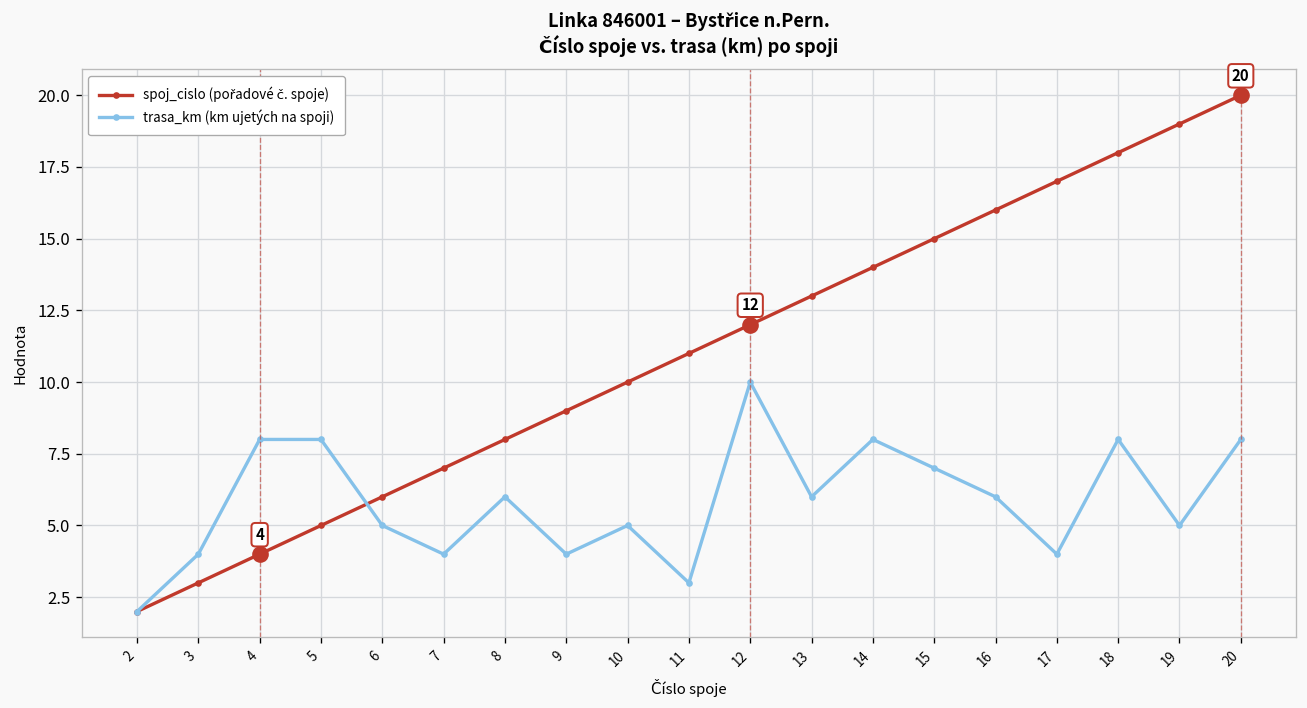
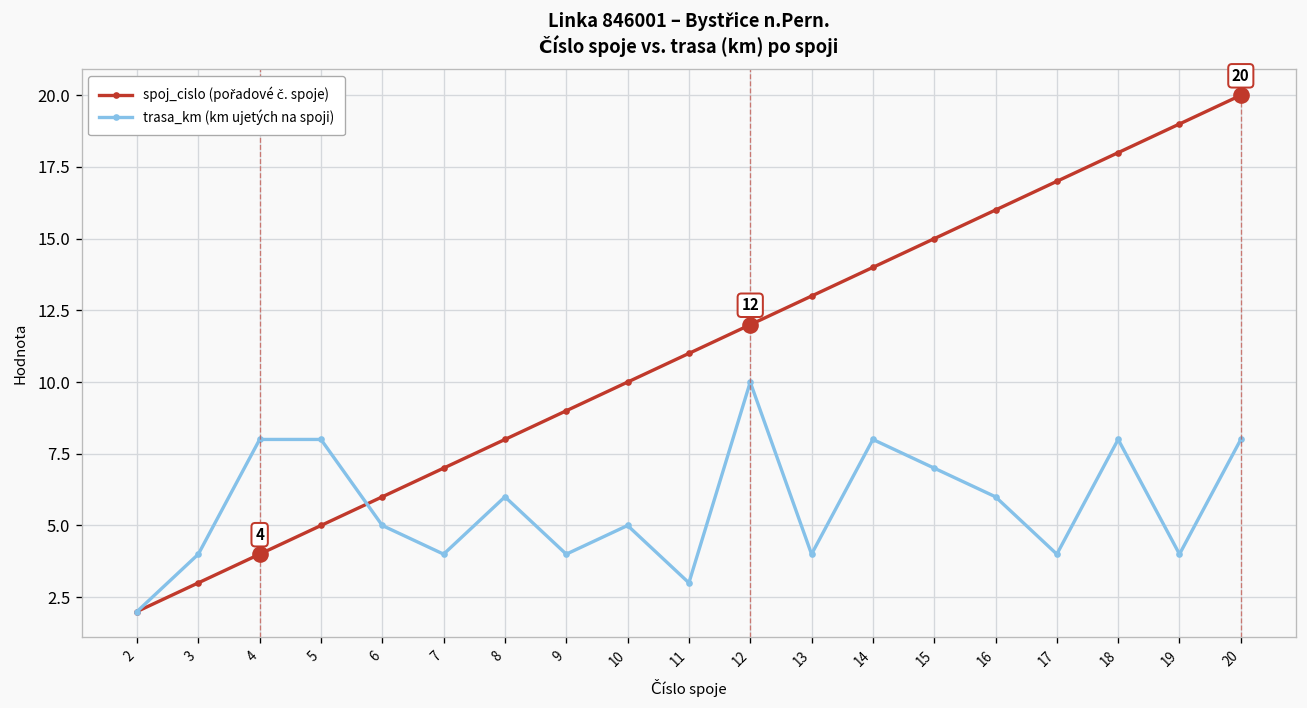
trasa_km (km ujetých na spoji), 13: 6 -> 4
trasa_km (km ujetých na spoji), 19: 5 -> 4
